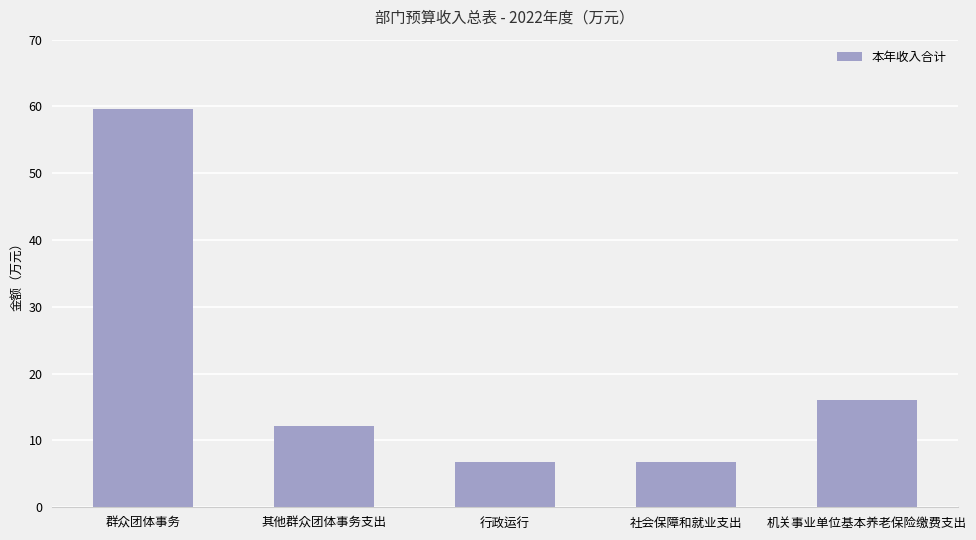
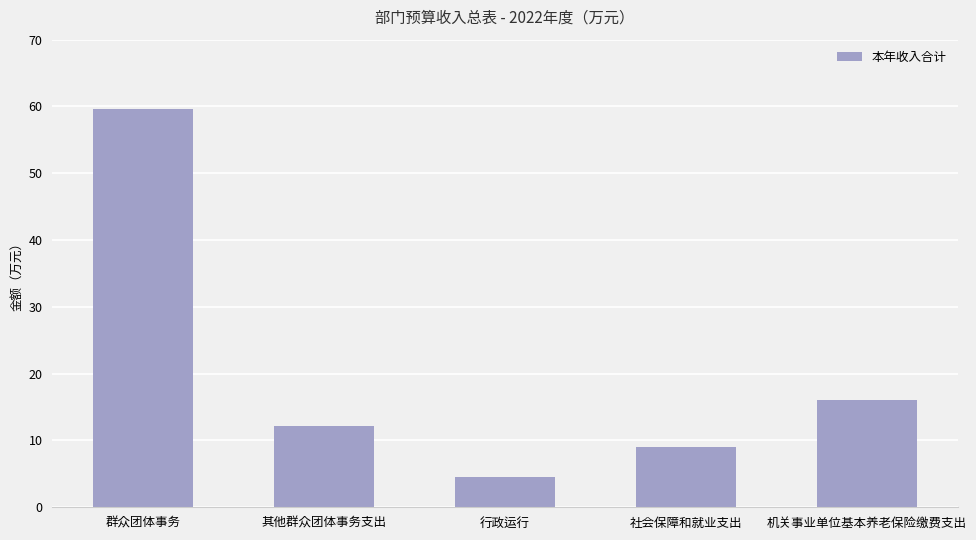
行政运行: 7 -> 5
社会保障和就业支出: 7 -> 9
